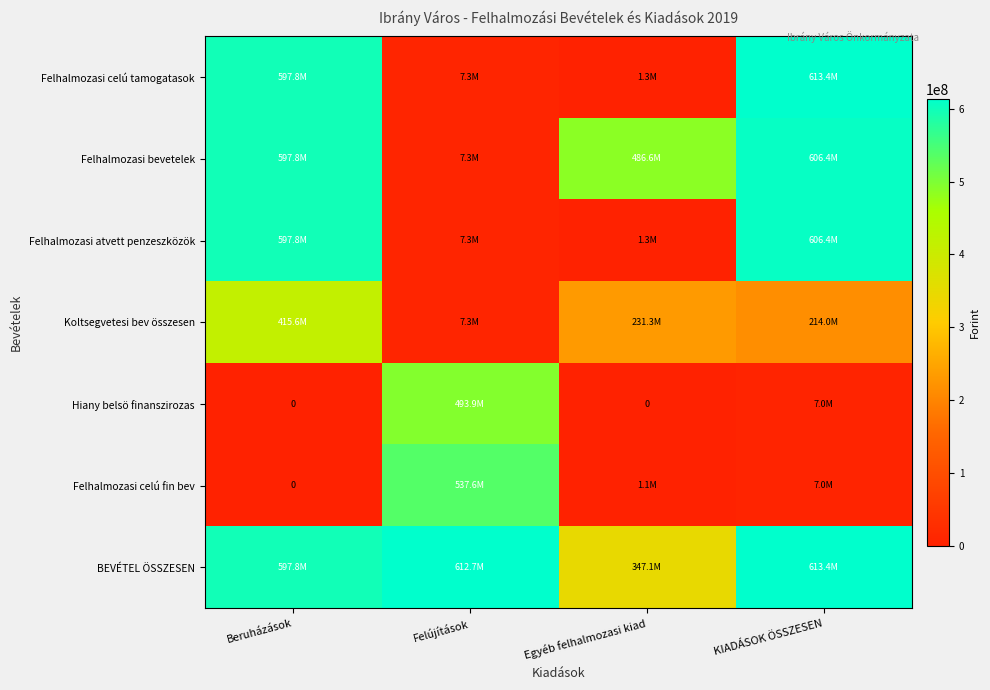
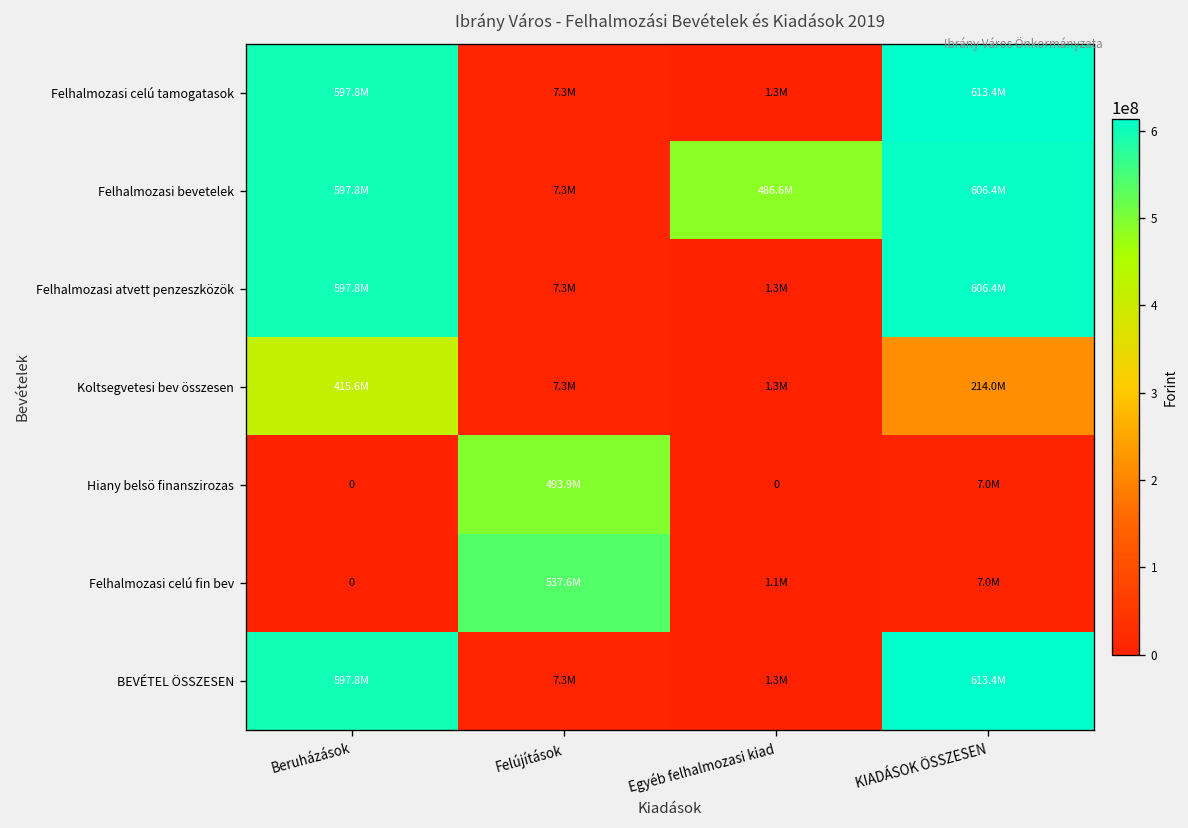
Koltsegvetesi bev összesen, Egyéb felhalmozasi kiad: 231.3M -> 1.3M
BEVÉTEL ÖSSZESEN, Felújítások: 612.7M -> 7.3M
BEVÉTEL ÖSSZESEN, Egyéb felhalmozasi kiad: 347.1M -> 1.3M
